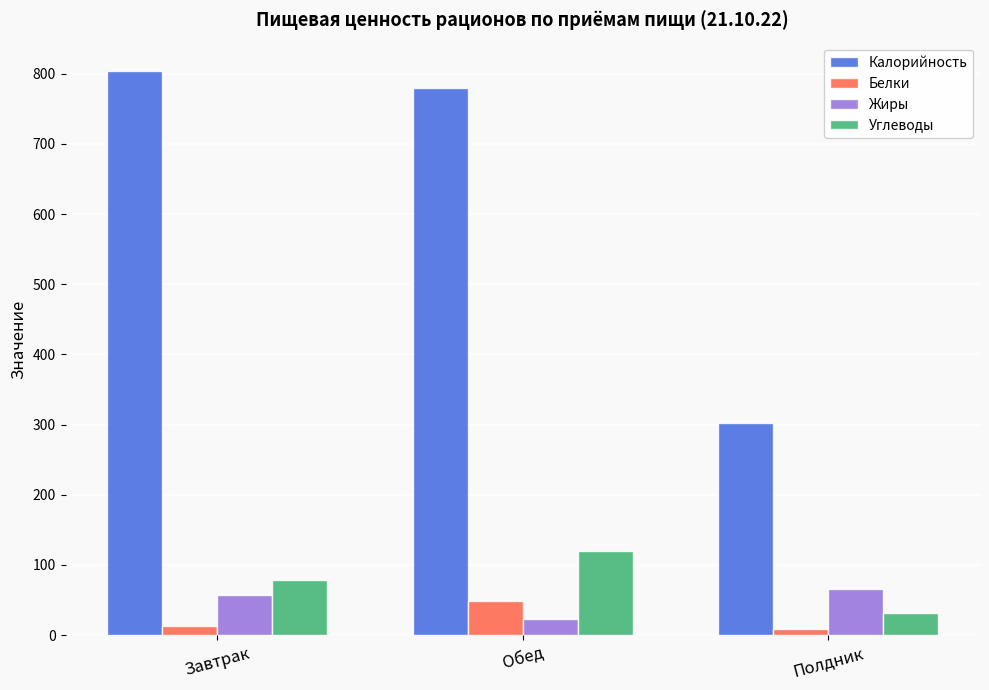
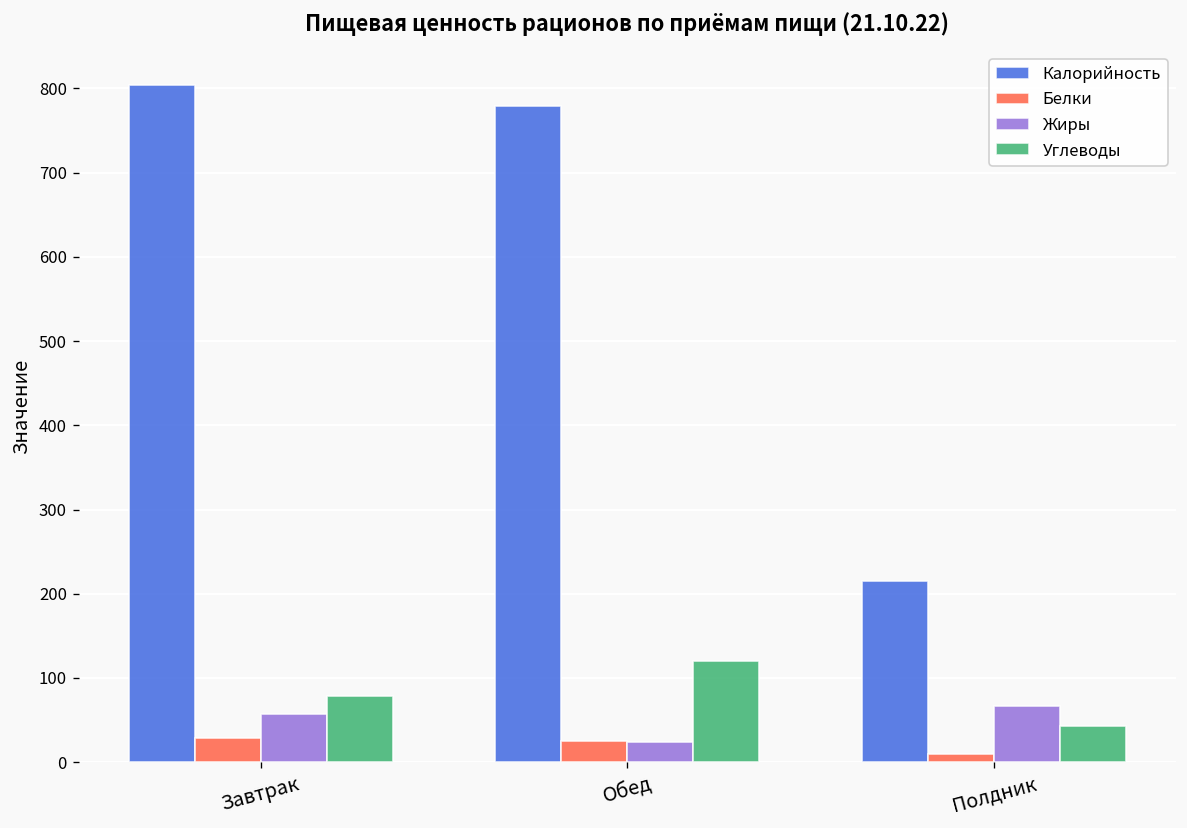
Белки, Завтрак: 10 -> 30
Белки, Обед: 50 -> 30
Калорийность, Полдник: 300 -> 220
Углеводы, Полдник: 30 -> 40
